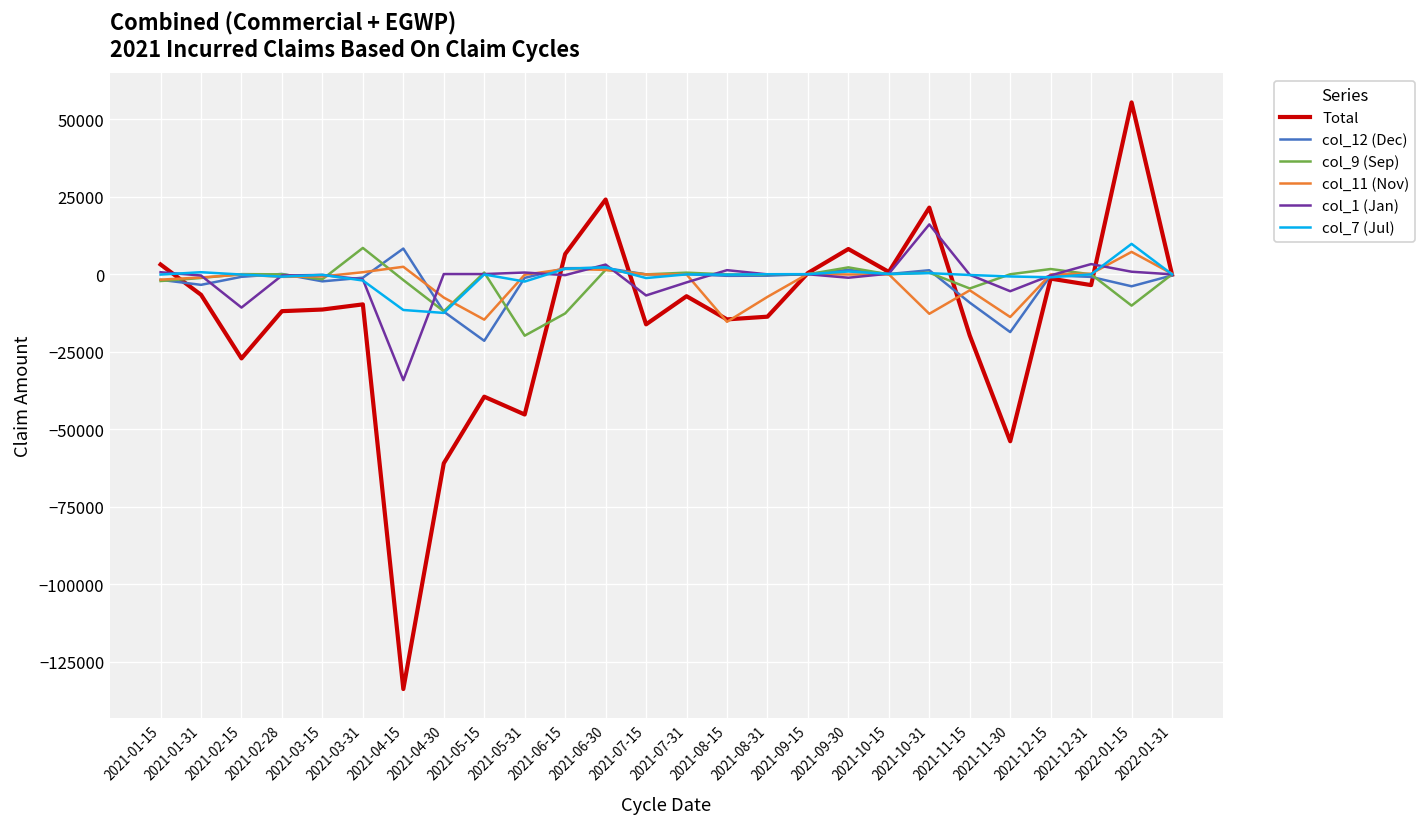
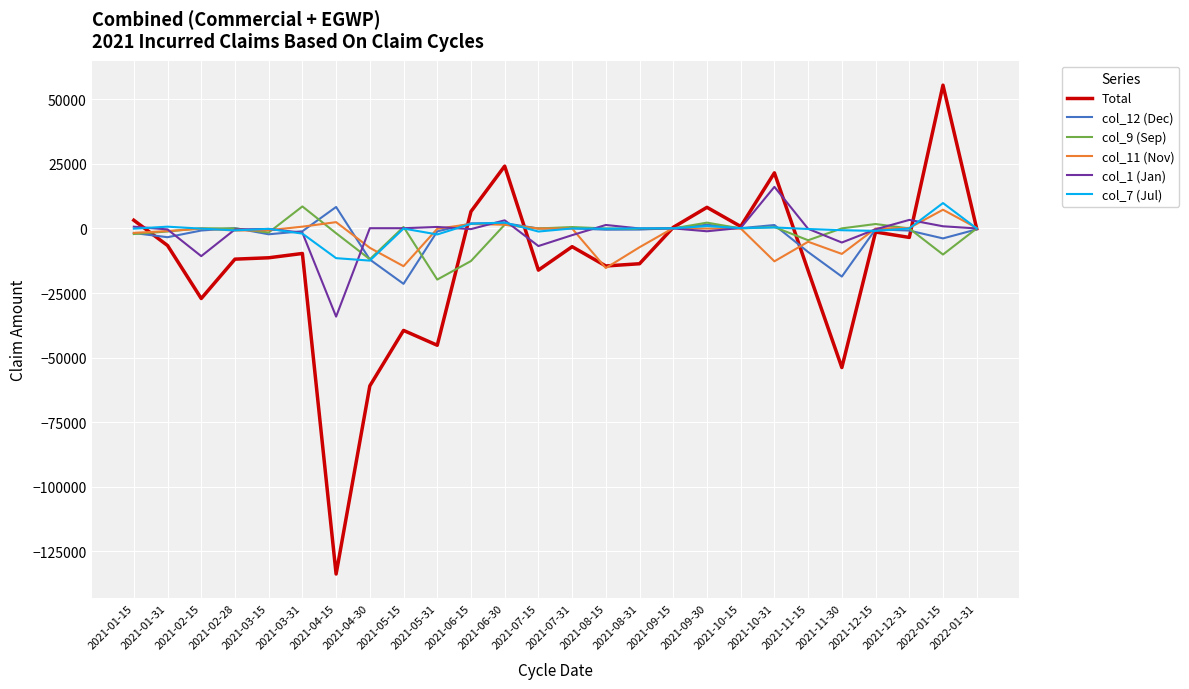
Total, 2021-11-15: -20000 -> -16000
col_11 (Nov), 2021-11-30: -14000 -> -10000
